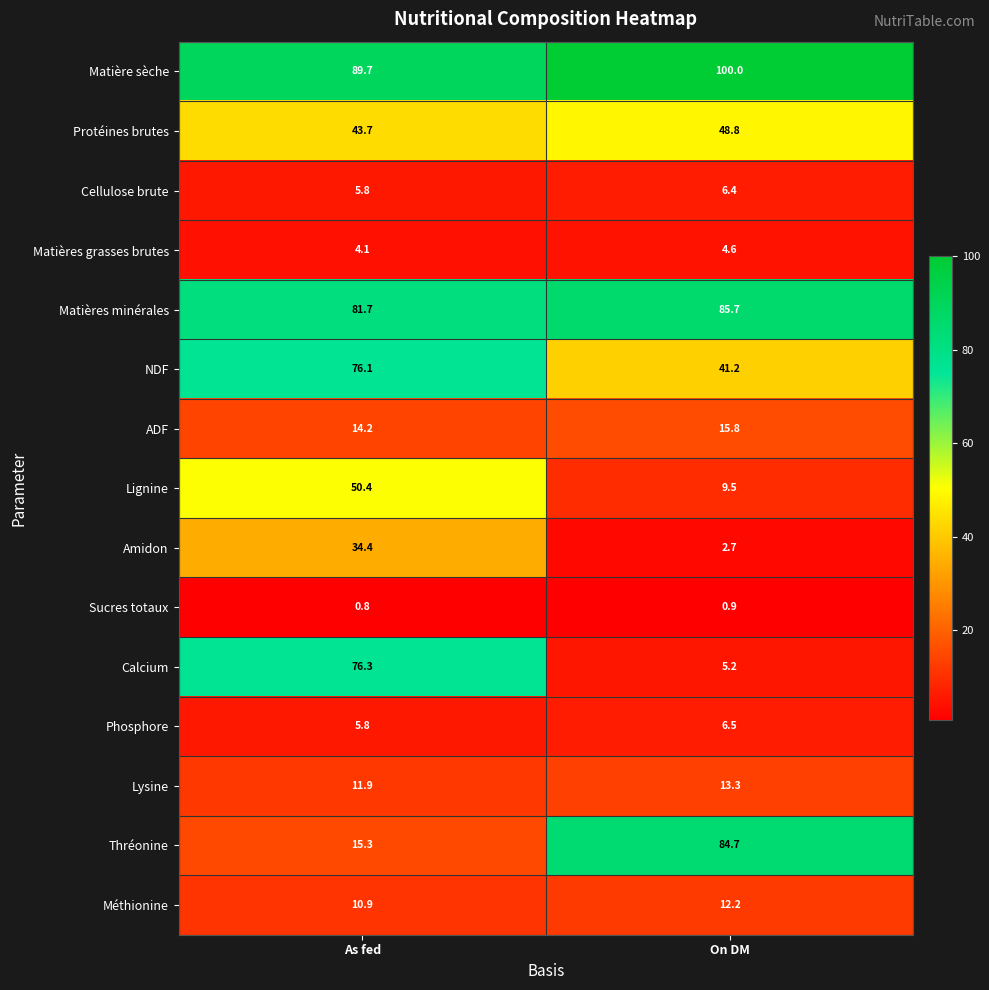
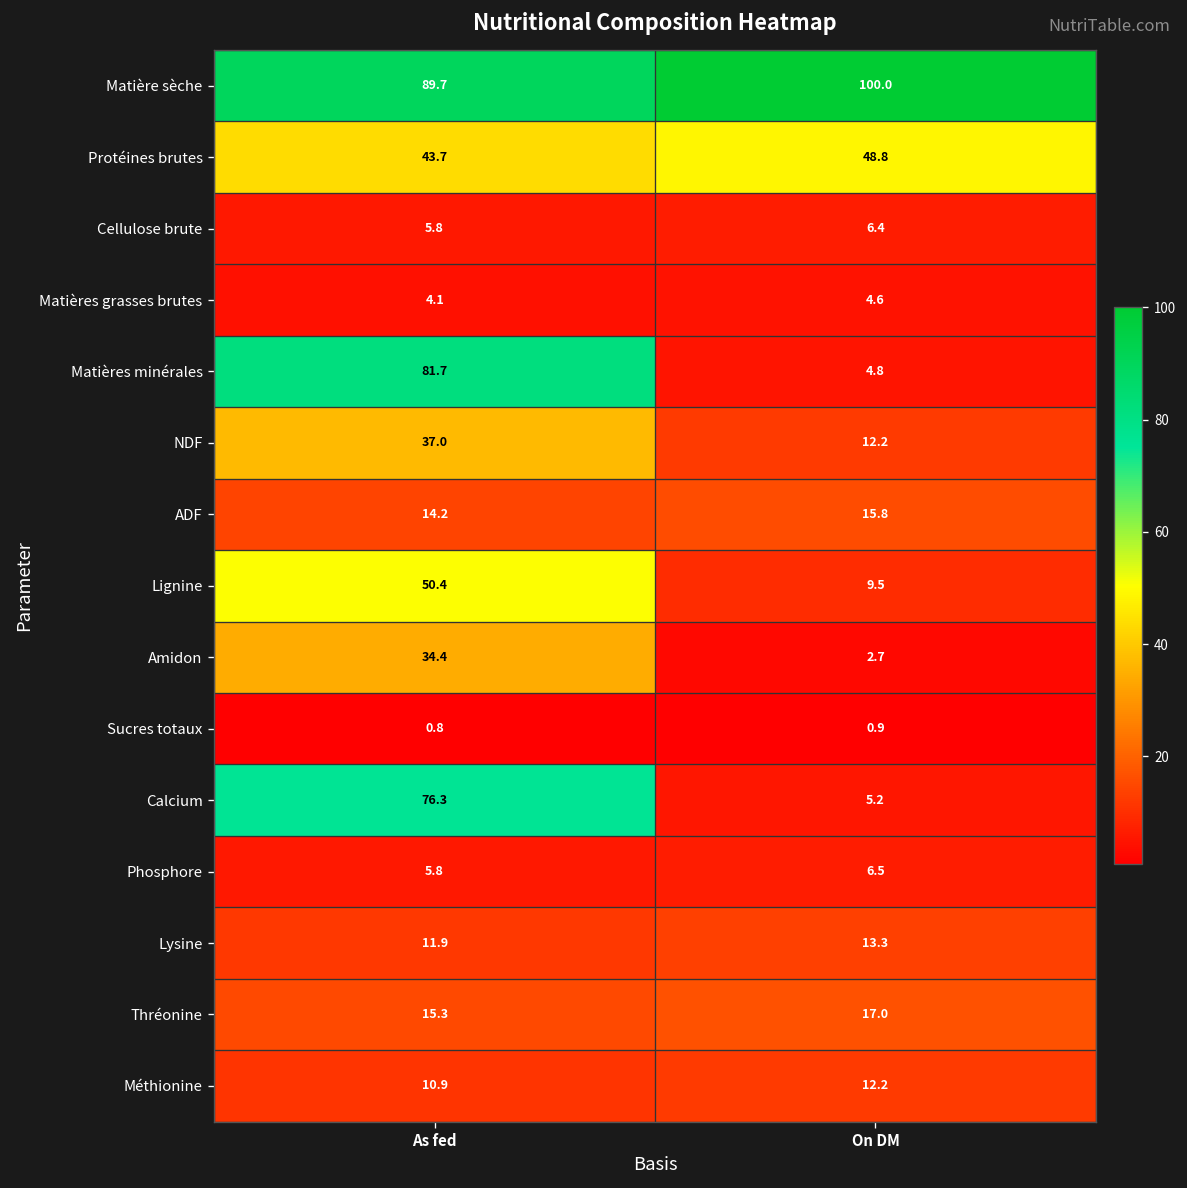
Matières minérales, On DM: 85.7 -> 4.8
NDF, As fed: 76.1 -> 37.0
NDF, On DM: 41.2 -> 12.2
Thréonine, On DM: 84.7 -> 17.0
